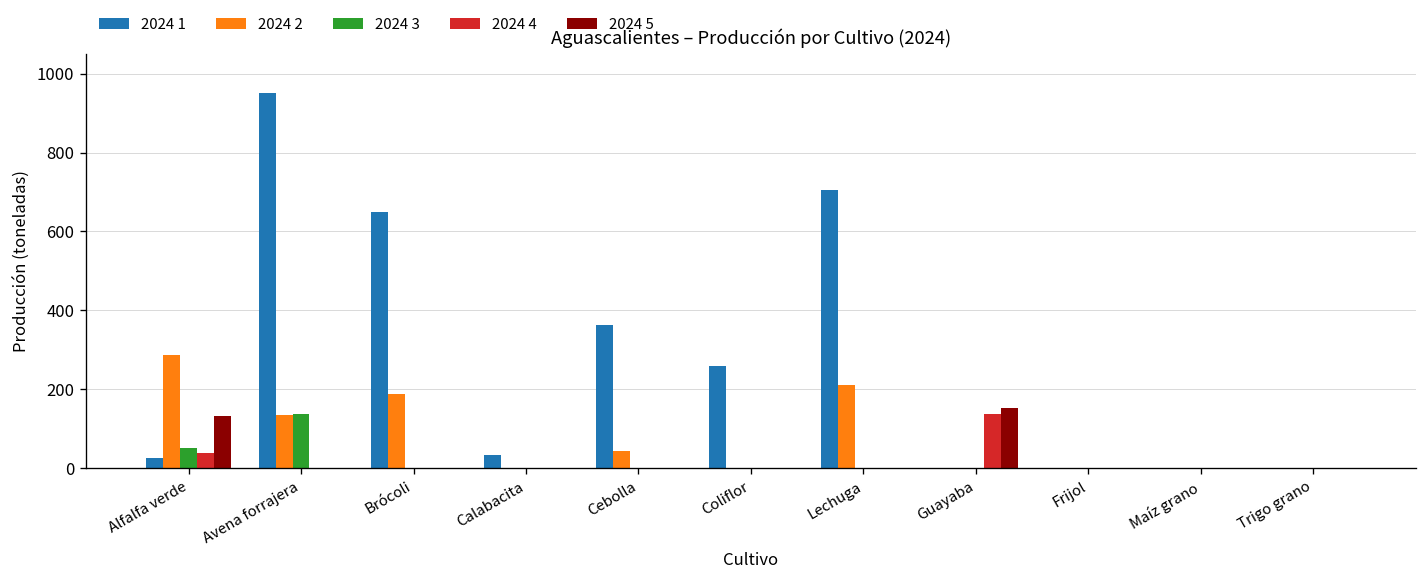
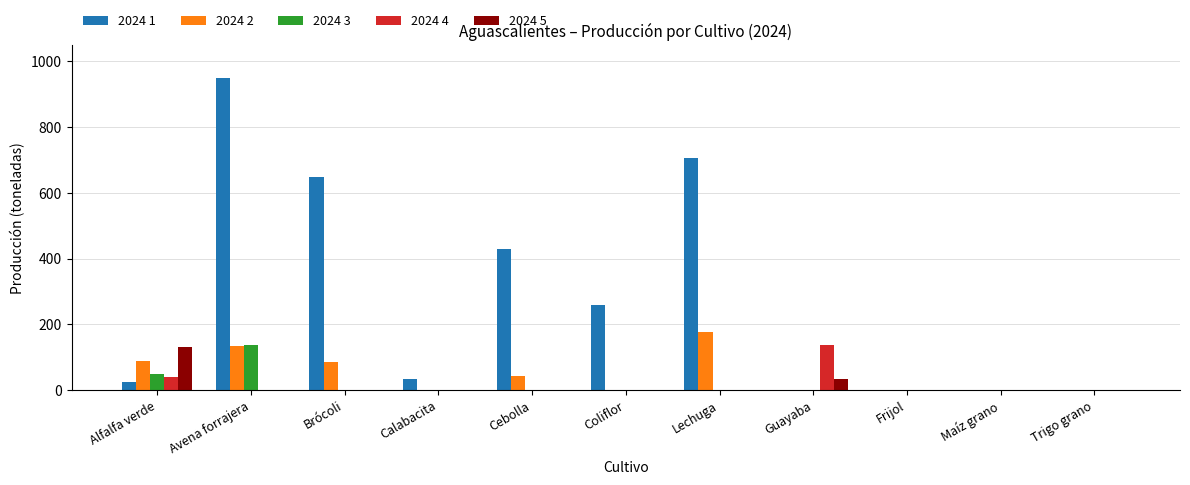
2024 2, Alfalfa verde: 290 -> 90
2024 2, Brócoli: 190 -> 80
2024 1, Cebolla: 360 -> 430
2024 2, Lechuga: 210 -> 180
2024 5, Guayaba: 150 -> 30
